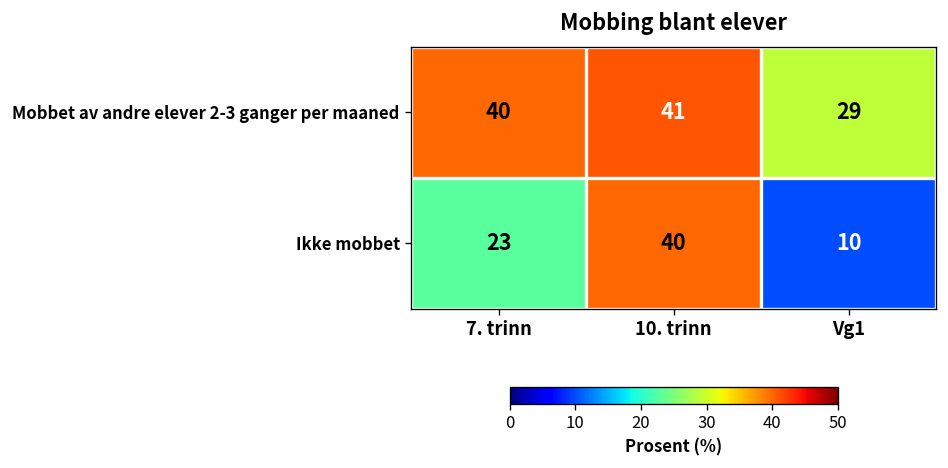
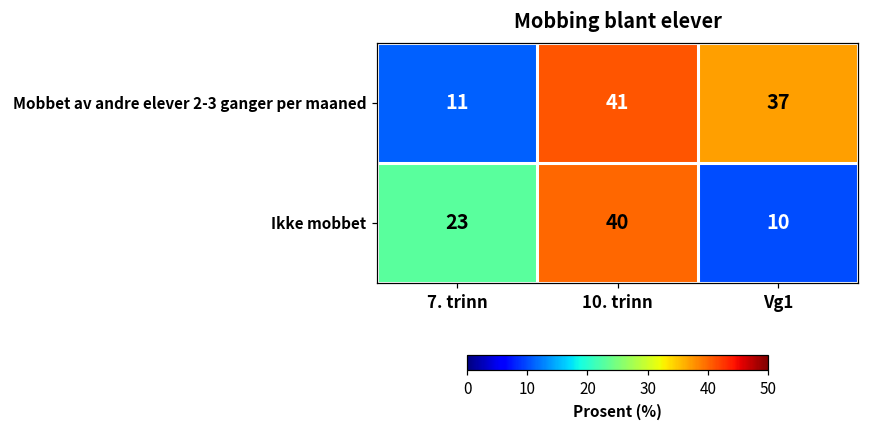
Mobbet av andre elever 2-3 ganger per maaned, 7. trinn: 40 -> 11
Mobbet av andre elever 2-3 ganger per maaned, Vg1: 29 -> 37
